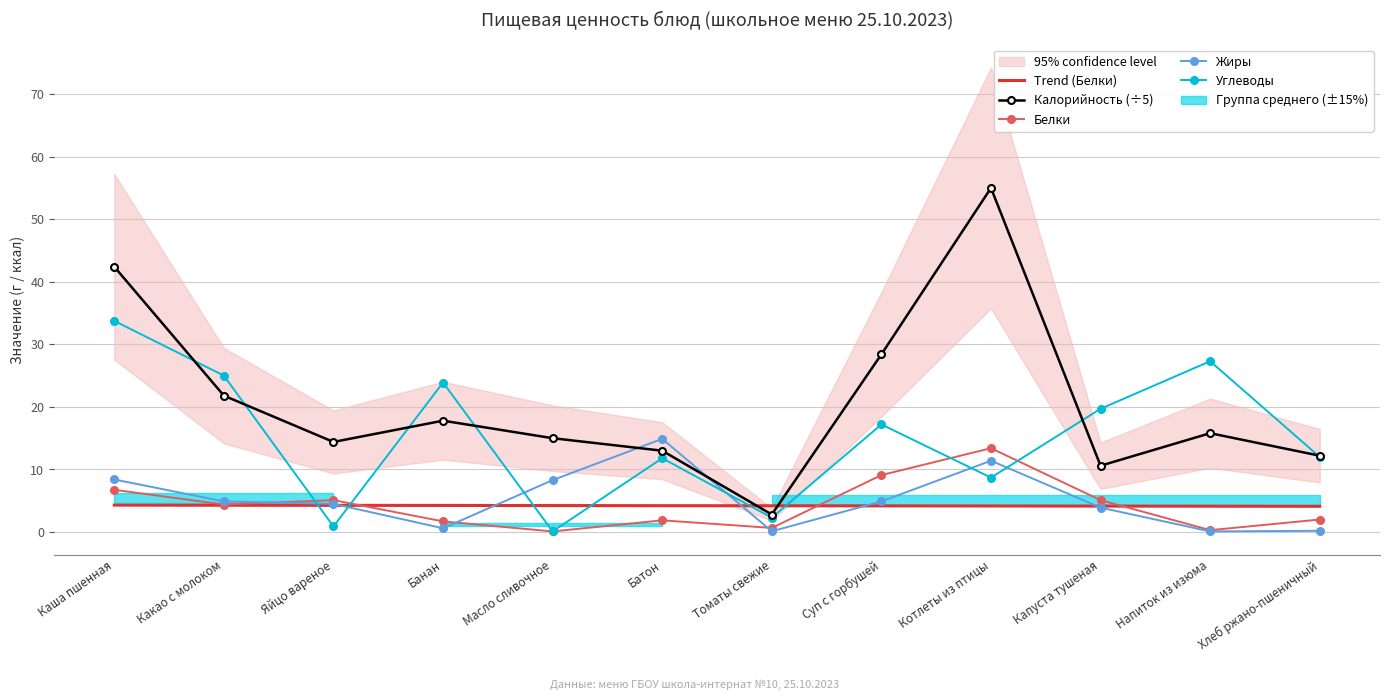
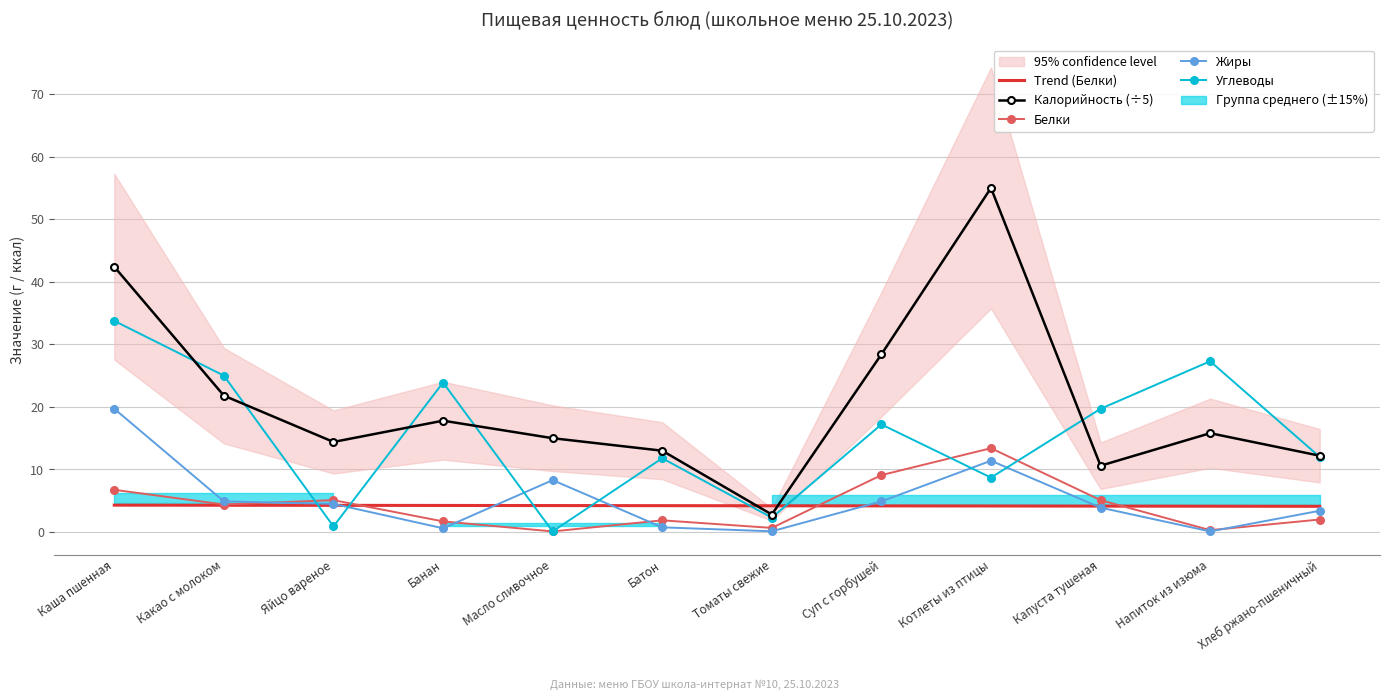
Жиры, Каша пшенная: 8 -> 20
Жиры, Батон: 15 -> 1
Жиры, Хлеб ржано-пшеничный: 0 -> 3
